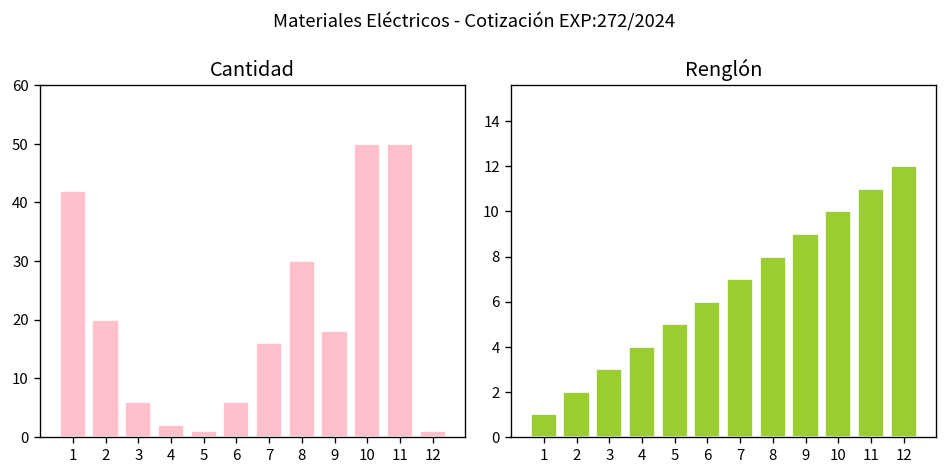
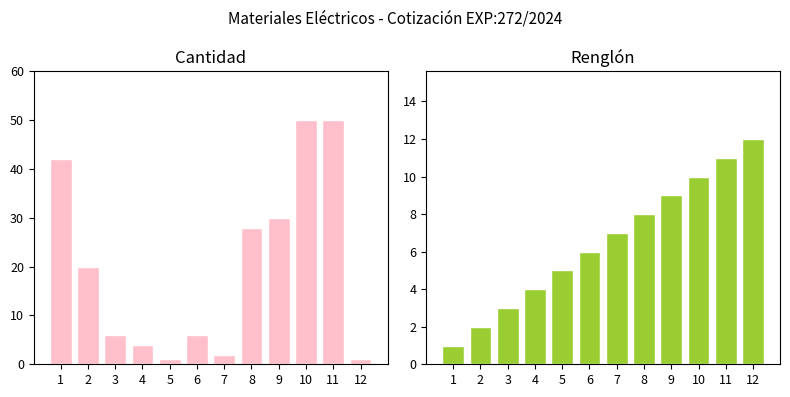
Cantidad, 4: 2 -> 4
Cantidad, 7: 16 -> 2
Cantidad, 8: 30 -> 28
Cantidad, 9: 18 -> 30
